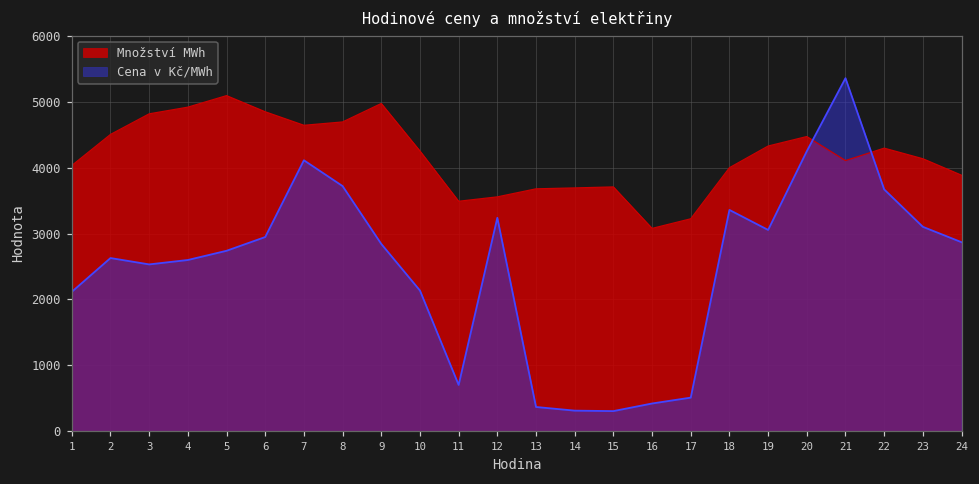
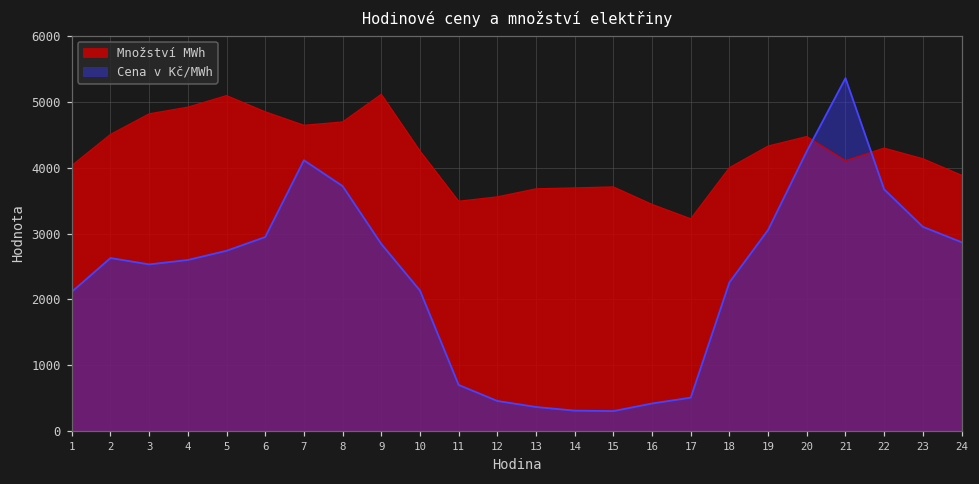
Množství MWh, 9: 5000 -> 5100
Cena v Kč/MWh, 12: 3200 -> 500
Množství MWh, 16: 3100 -> 3400
Cena v Kč/MWh, 18: 3400 -> 2300
